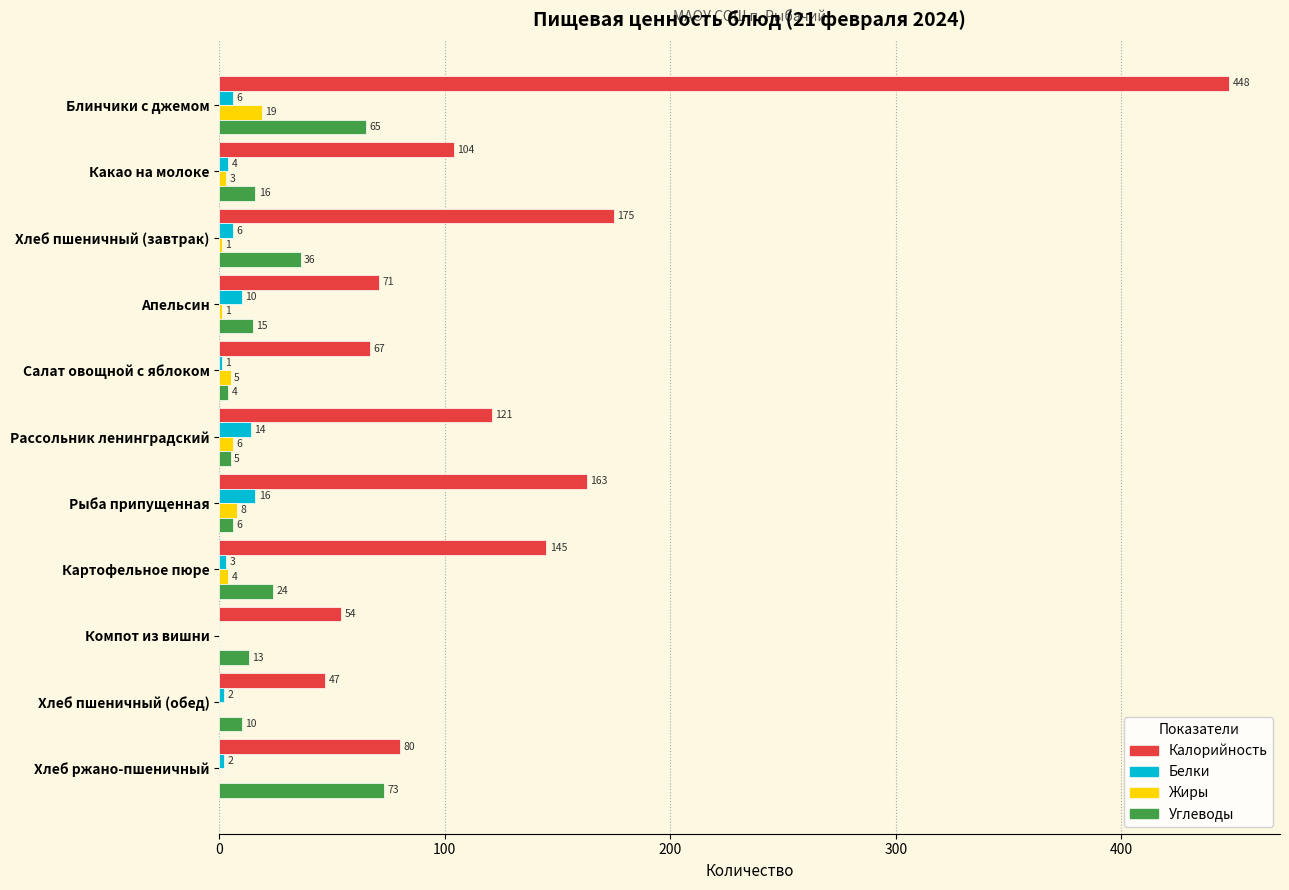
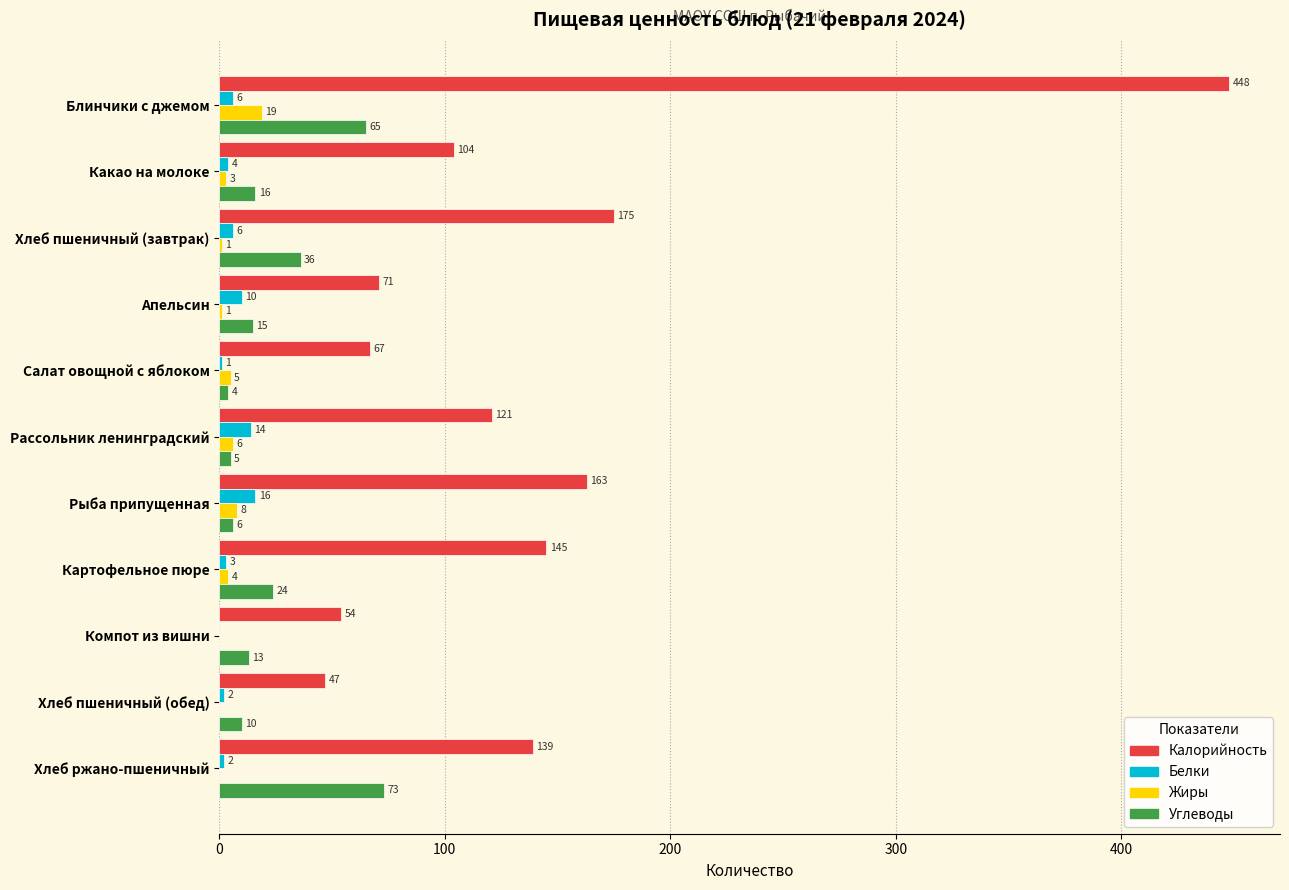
Калорийность, Хлеб ржано-пшеничный: 80 -> 139
